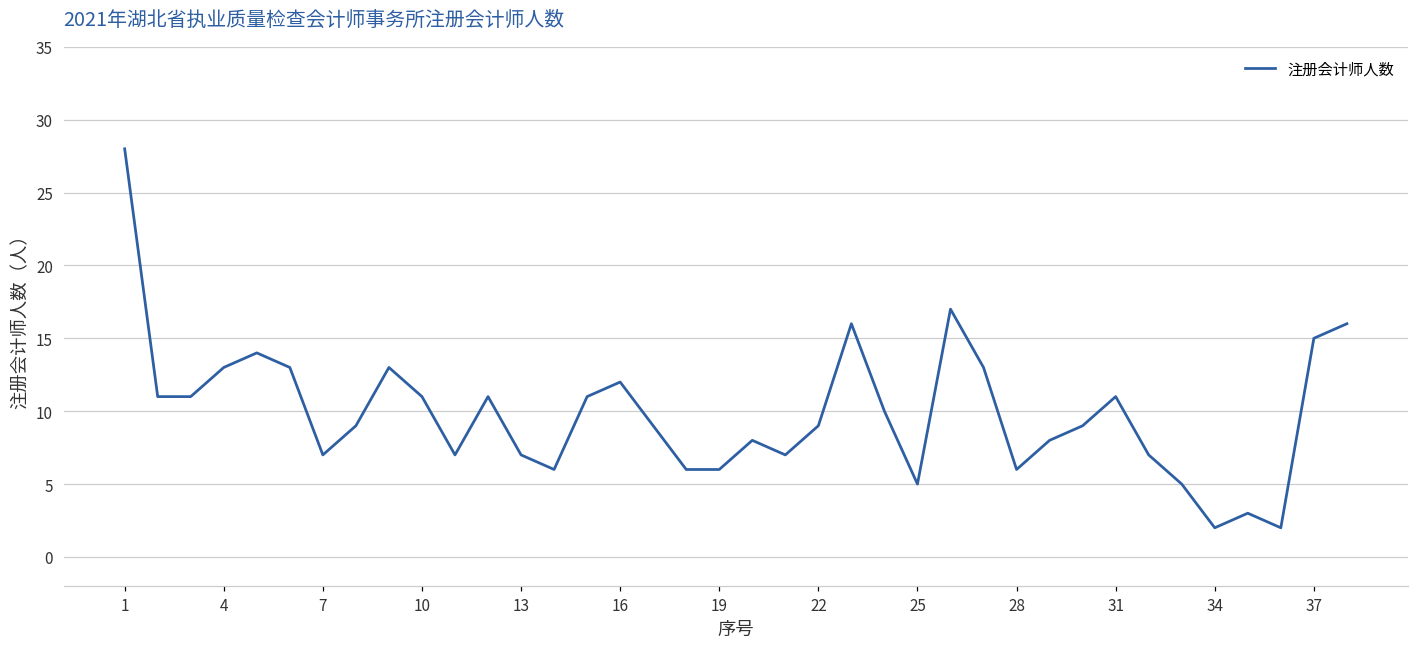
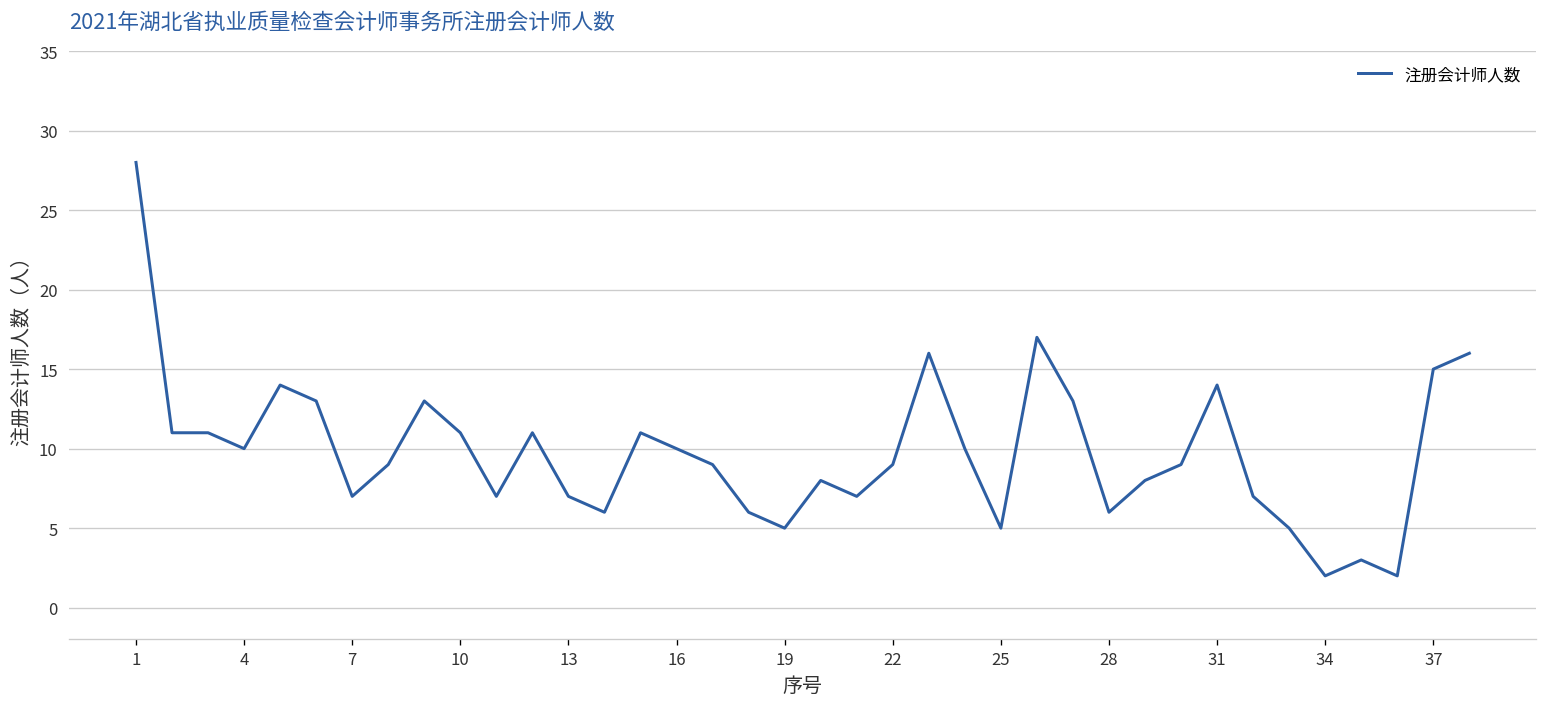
4: 13 -> 10
16: 12 -> 10
19: 6 -> 5
31: 11 -> 14
